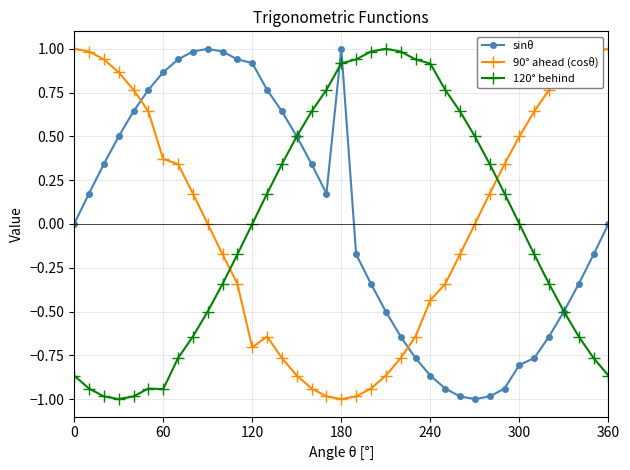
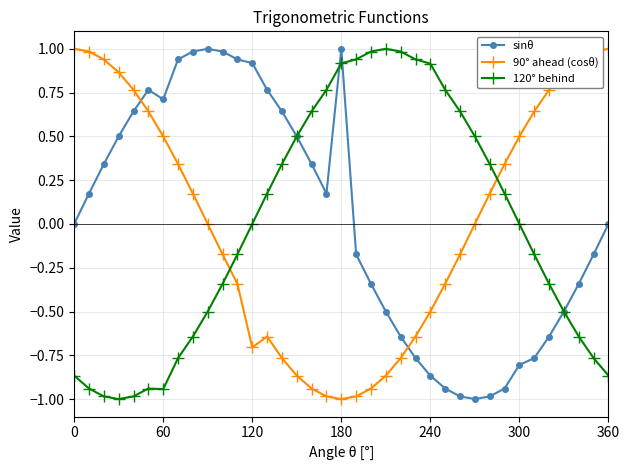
sinθ, 60: 0.87 -> 0.71
90° ahead (cosθ), 60: 0.37 -> 0.50
90° ahead (cosθ), 240: -0.44 -> -0.50
